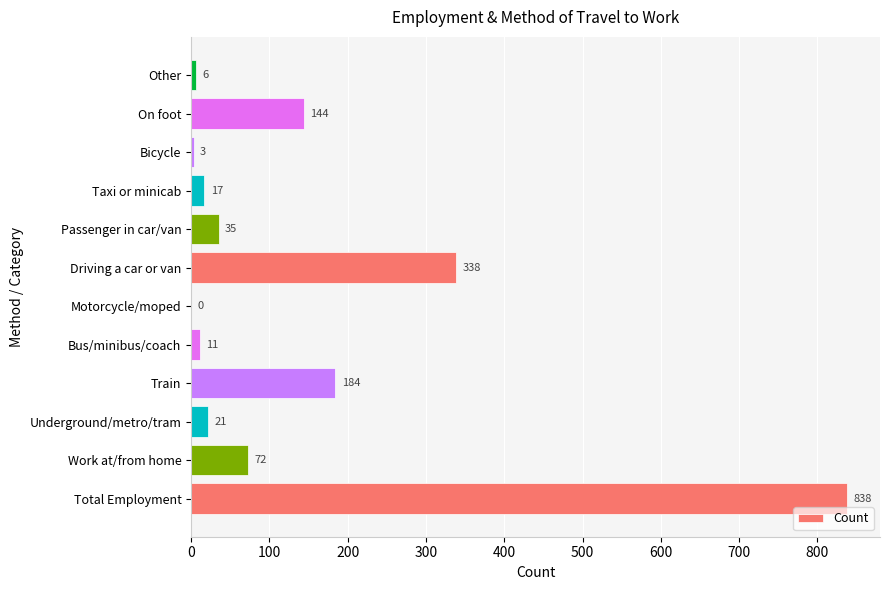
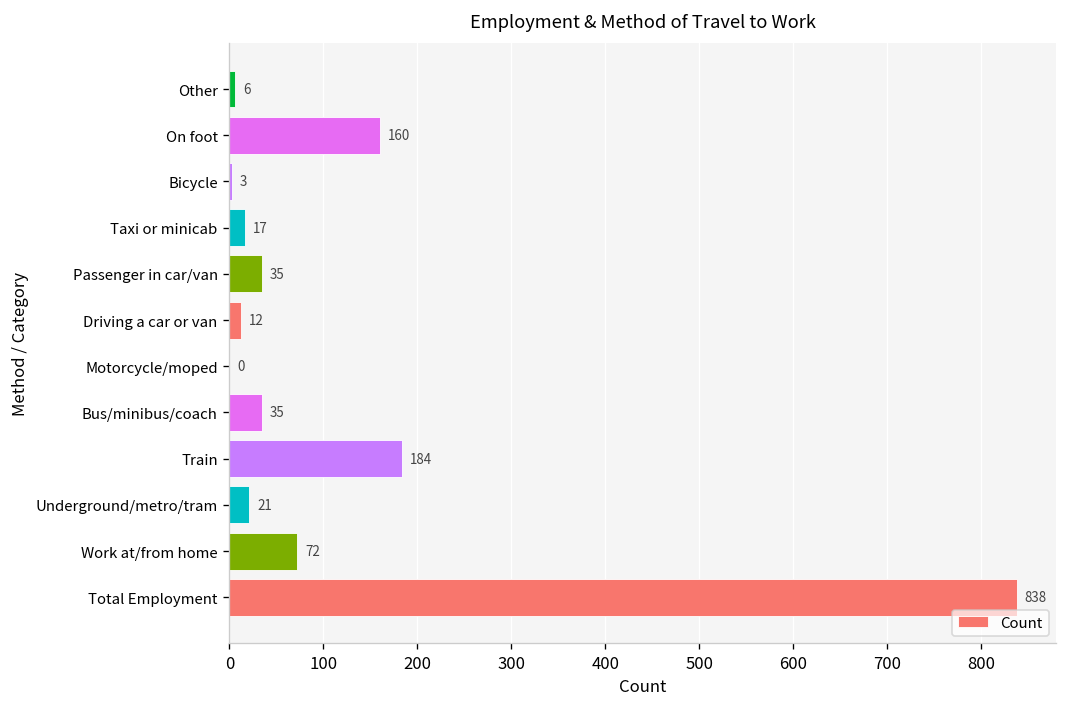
On foot: 144 -> 160
Driving a car or van: 338 -> 12
Bus/minibus/coach: 11 -> 35
